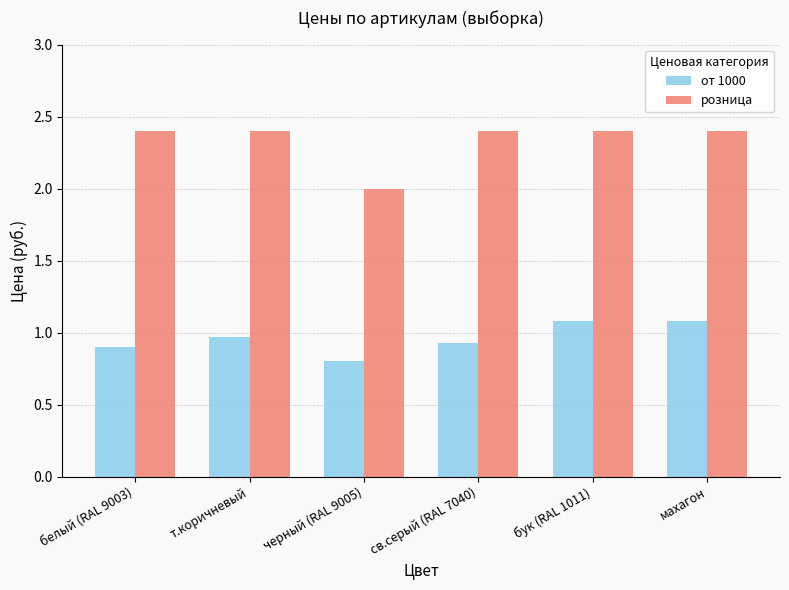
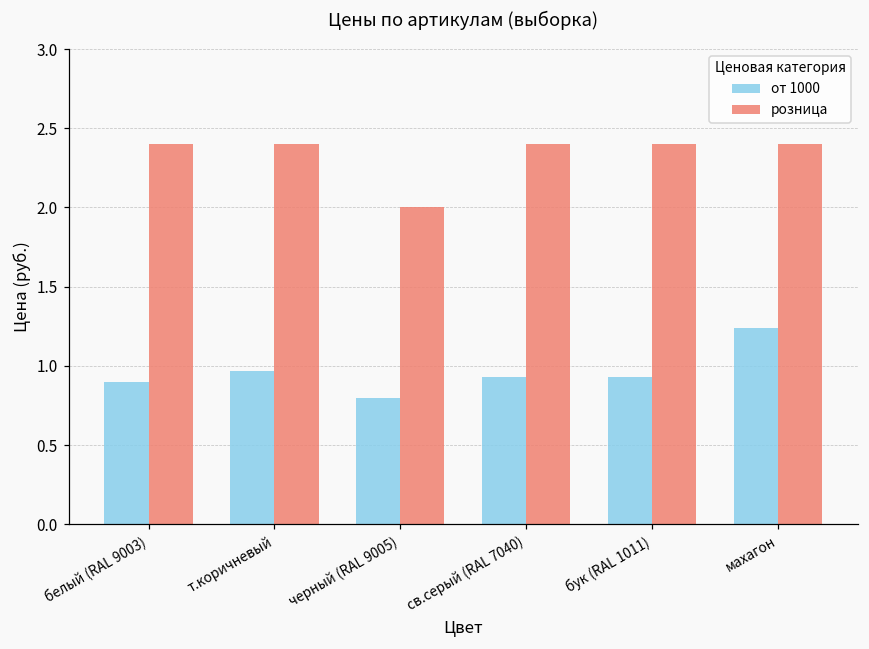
от 1000, бук (RAL 1011): 1.08 -> 0.93
от 1000, махагон: 1.08 -> 1.24
